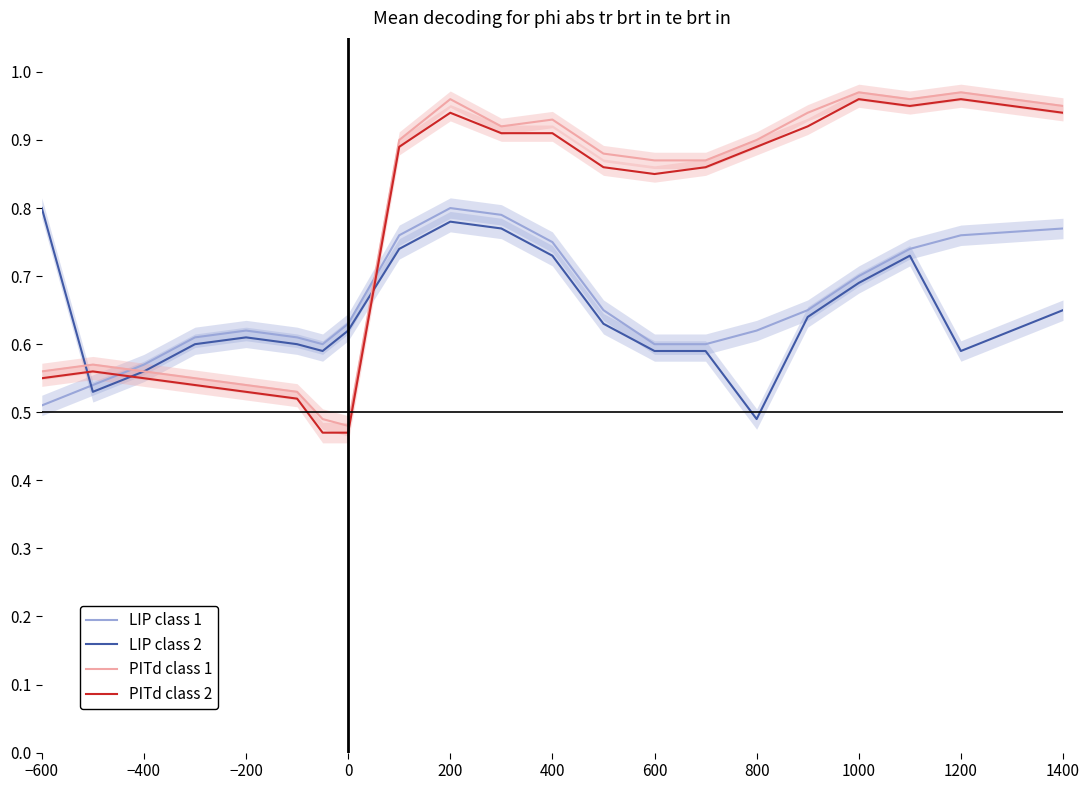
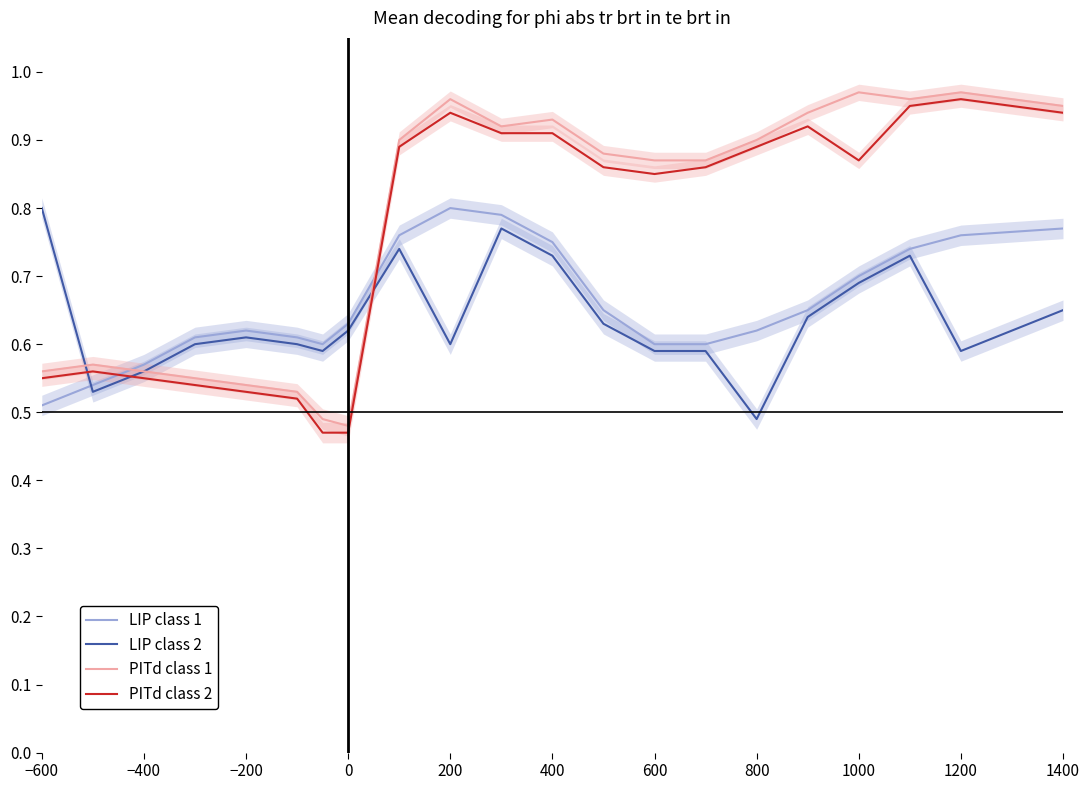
LIP class 2, 200: 0.78 -> 0.60
PITd class 2, 1000: 0.96 -> 0.87
